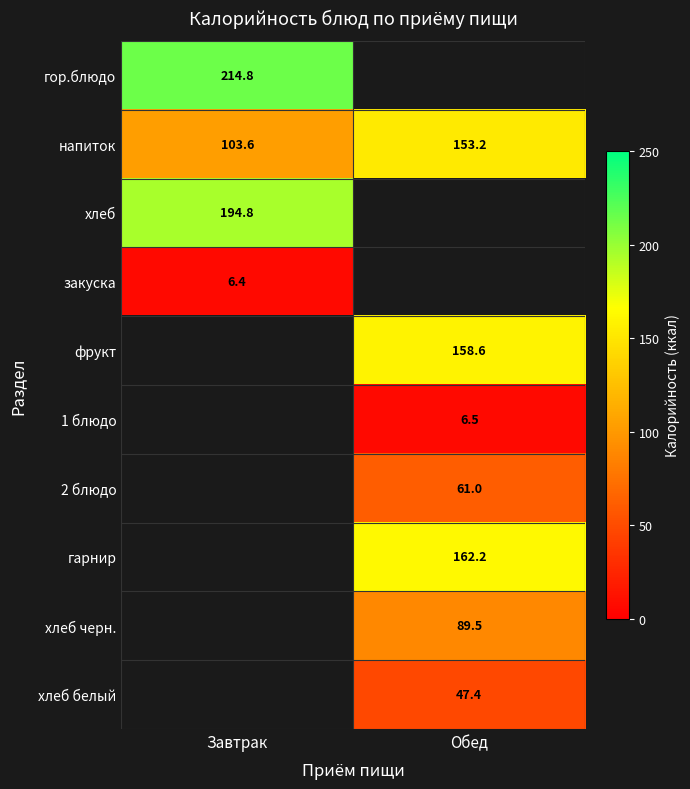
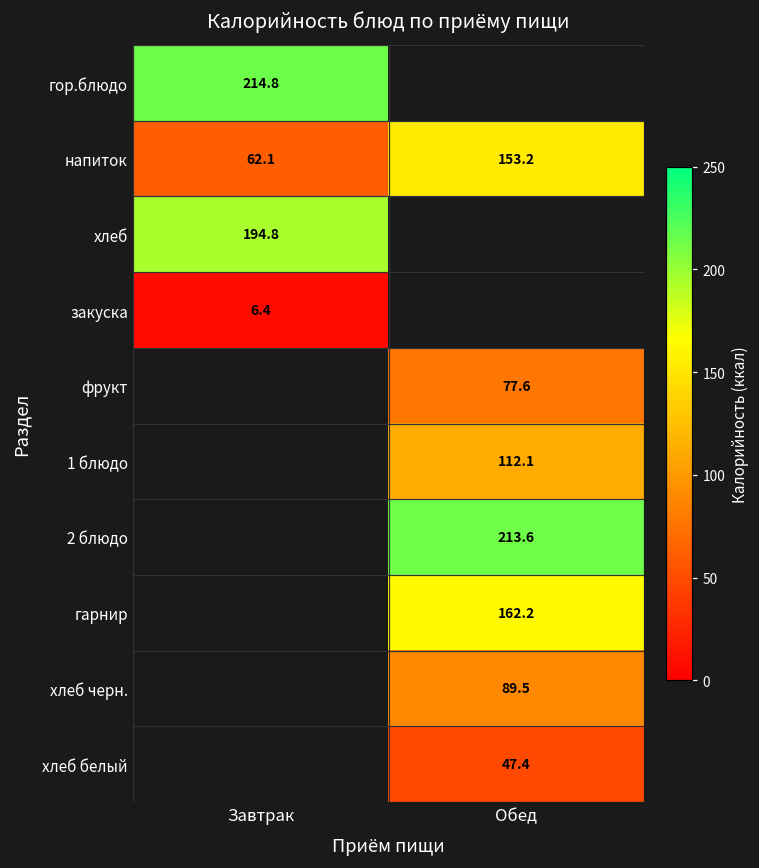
напиток, Завтрак: 103.6 -> 62.1
фрукт, Обед: 158.6 -> 77.6
1 блюдо, Обед: 6.5 -> 112.1
2 блюдо, Обед: 61.0 -> 213.6
